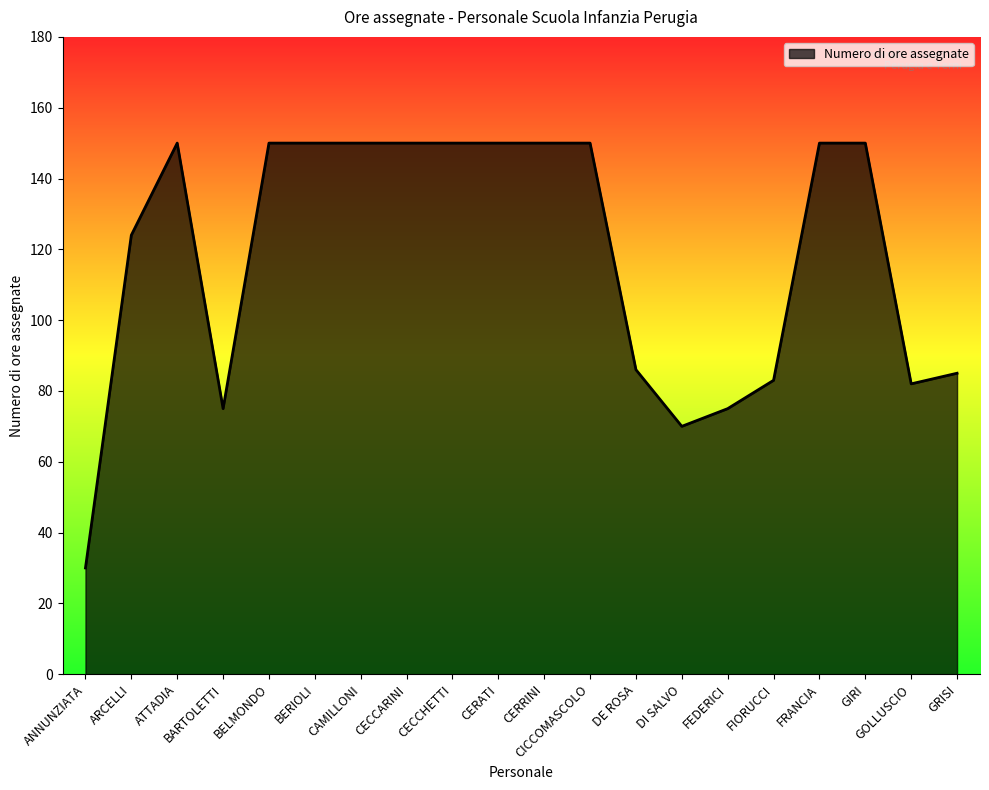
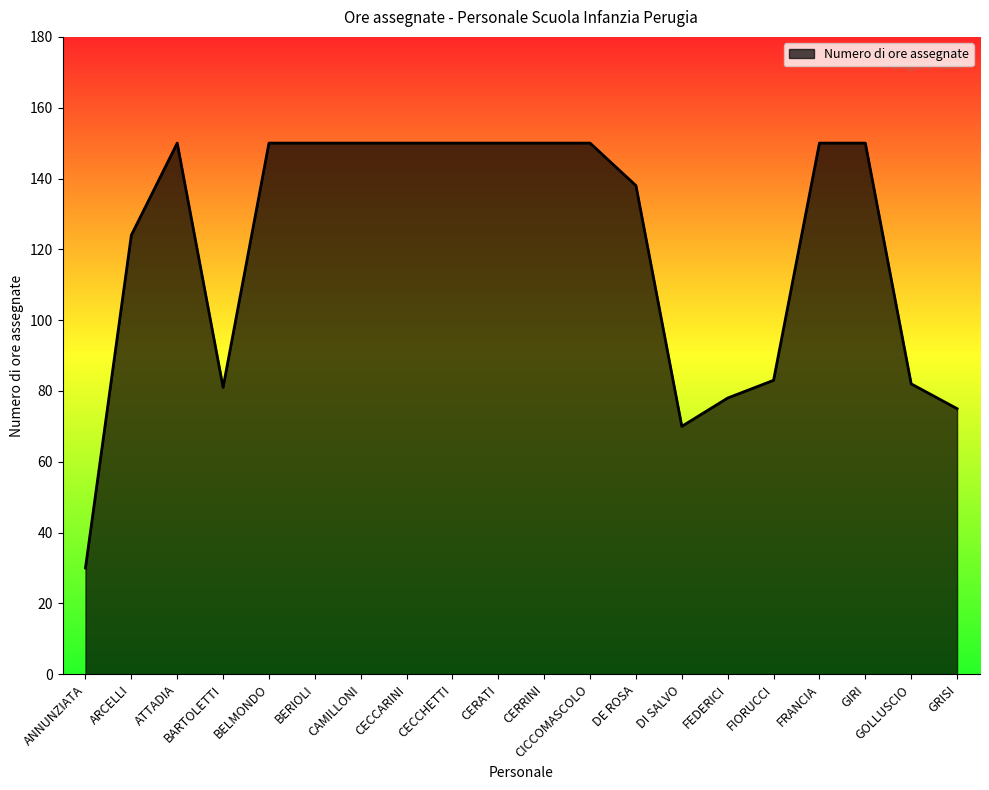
BARTOLETTI: 75 -> 81
DE ROSA: 86 -> 138
FEDERICI: 75 -> 78
GRISI: 85 -> 75
